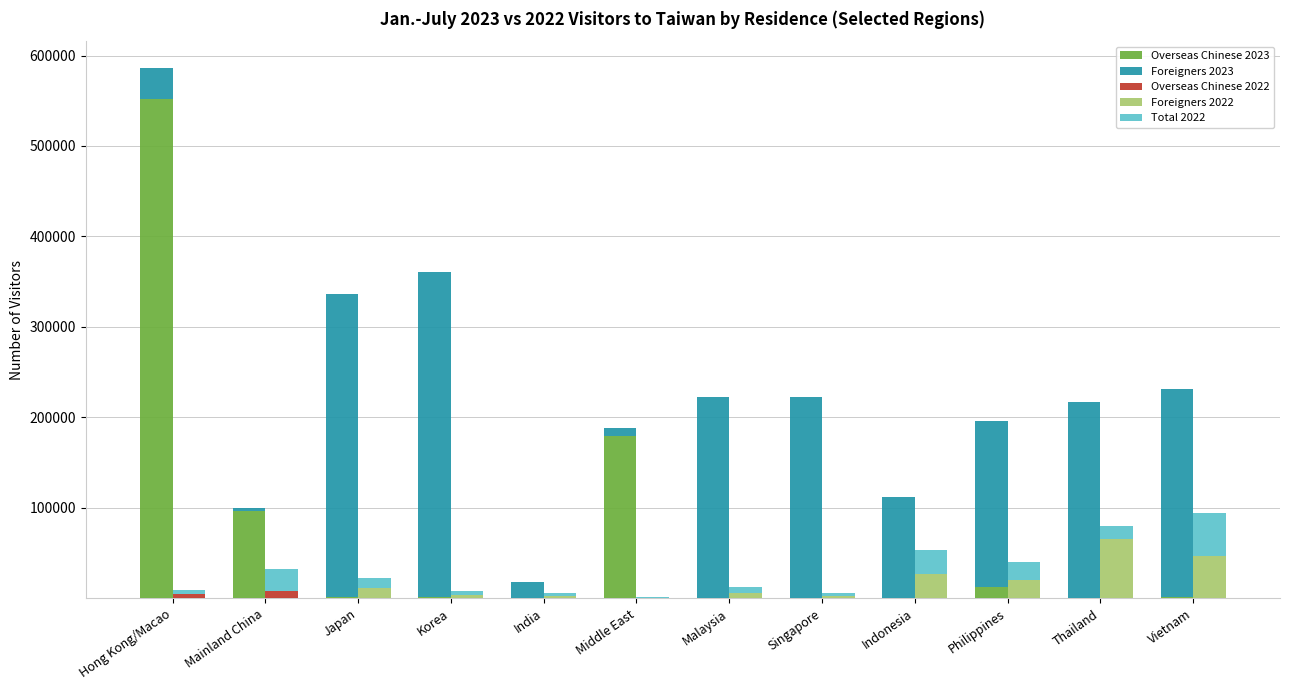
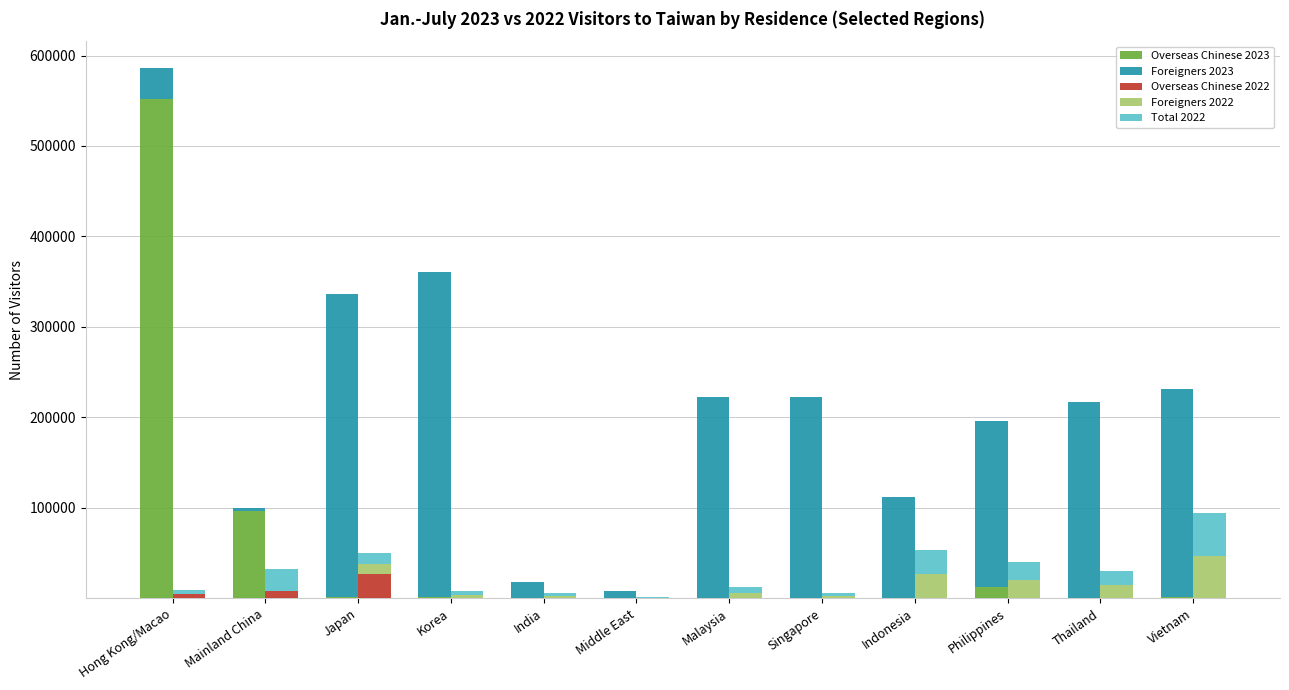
Overseas Chinese 2022, Japan: 0 -> 30000
Overseas Chinese 2023, Middle East: 180000 -> 0
Foreigners 2022, Thailand: 70000 -> 10000
